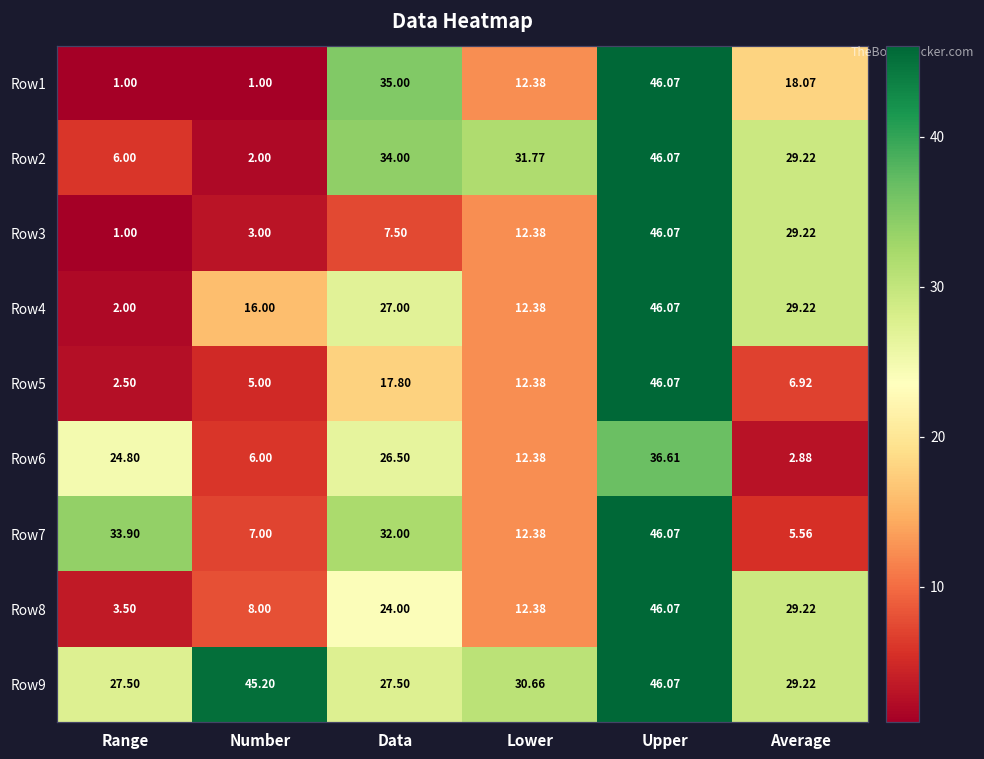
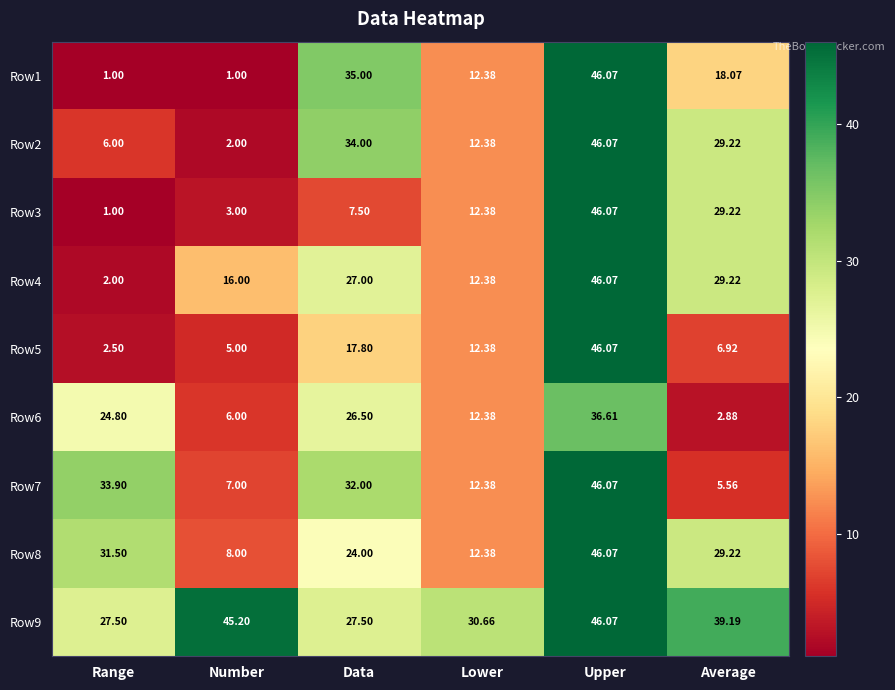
Row2, Lower: 31.77 -> 12.38
Row8, Range: 3.50 -> 31.50
Row9, Average: 29.22 -> 39.19
